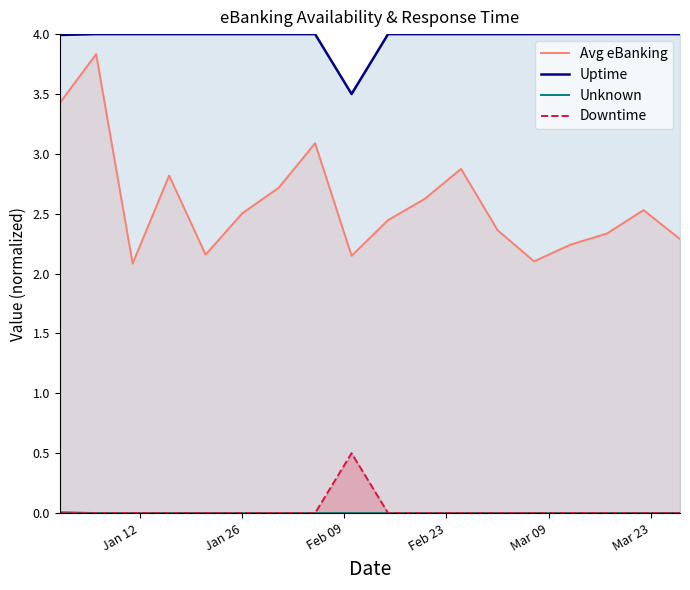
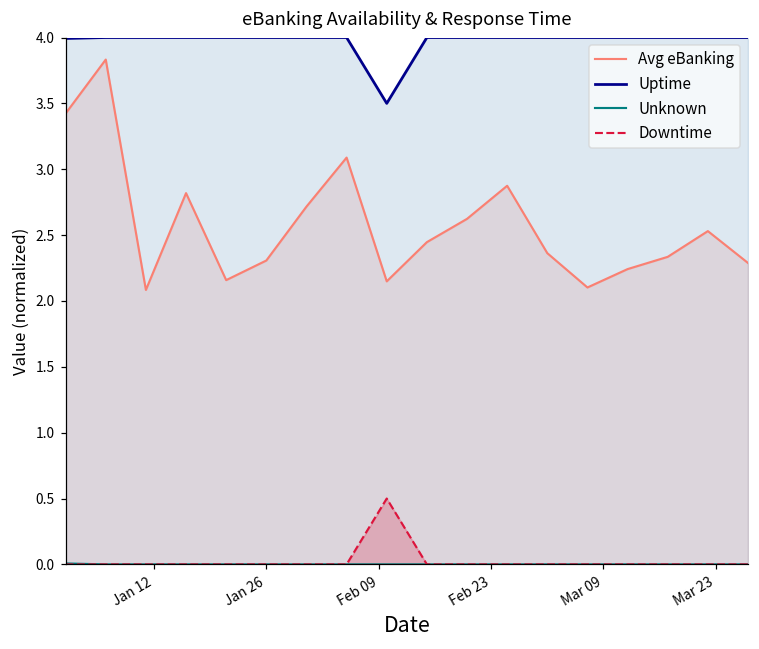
Avg eBanking, Jan 26: 2.50 -> 2.31
